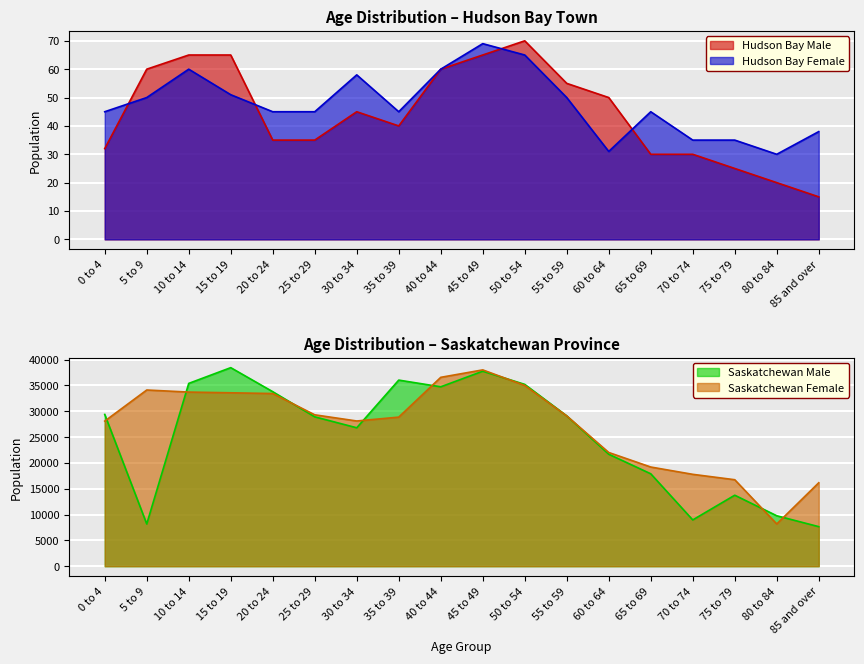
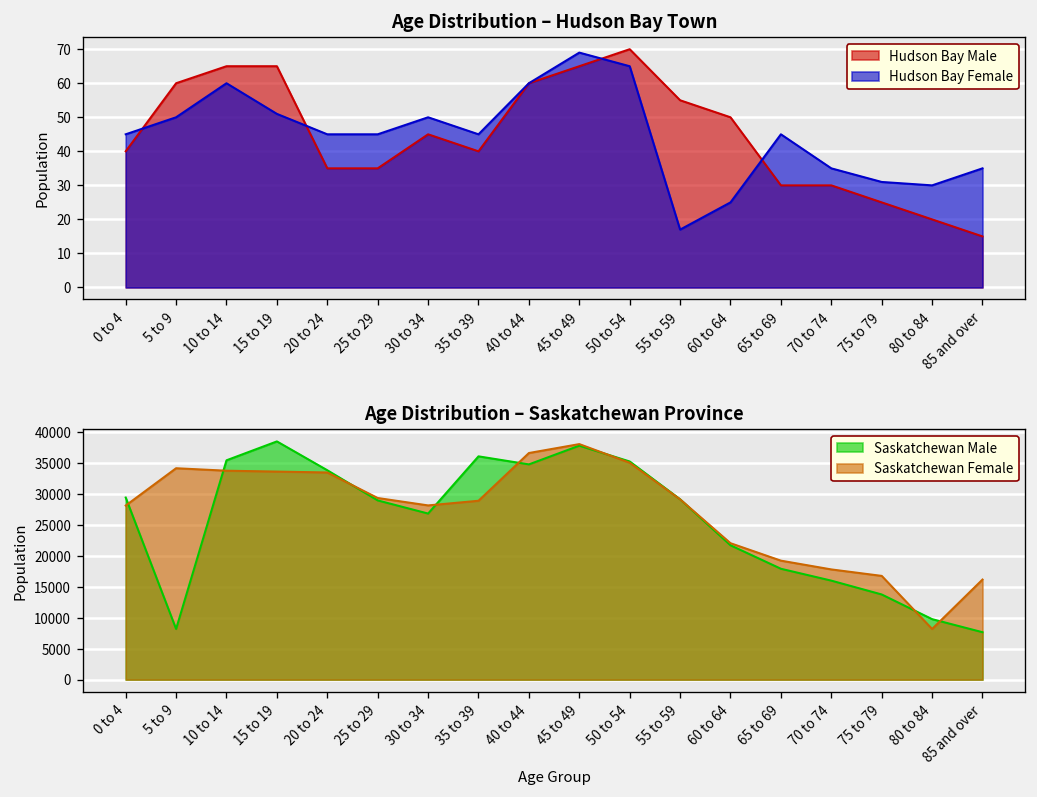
Age Distribution – Hudson Bay Town, Hudson Bay Male, 0 to 4: 32 -> 40
Age Distribution – Hudson Bay Town, Hudson Bay Female, 30 to 34: 58 -> 50
Age Distribution – Hudson Bay Town, Hudson Bay Female, 55 to 59: 50 -> 17
Age Distribution – Hudson Bay Town, Hudson Bay Female, 60 to 64: 31 -> 25
Age Distribution – Hudson Bay Town, Hudson Bay Female, 75 to 79: 35 -> 31
Age Distribution – Hudson Bay Town, Hudson Bay Female, 85 and over: 38 -> 35
Age Distribution – Saskatchewan Province, Saskatchewan Male, 70 to 74: 9000 -> 16000
